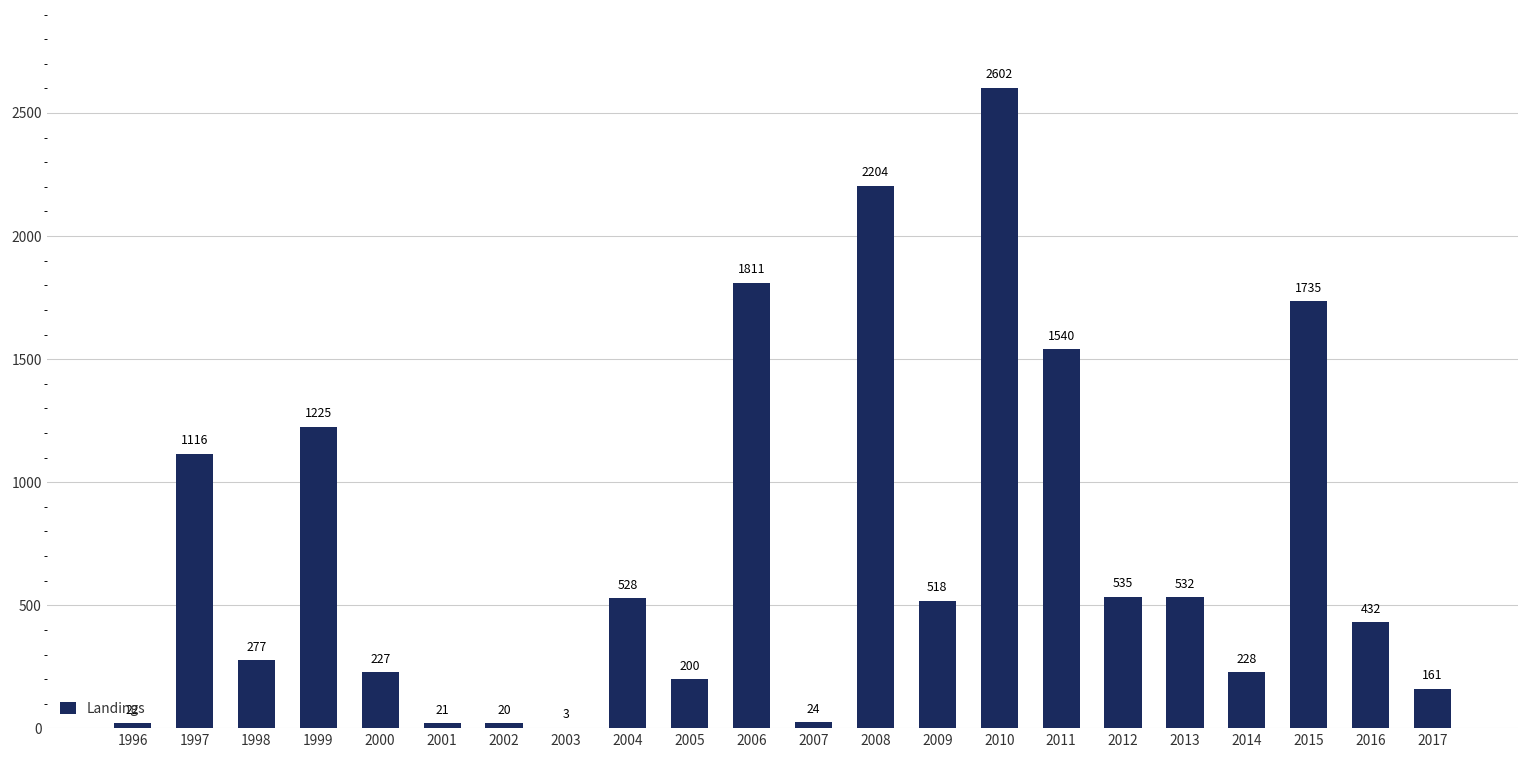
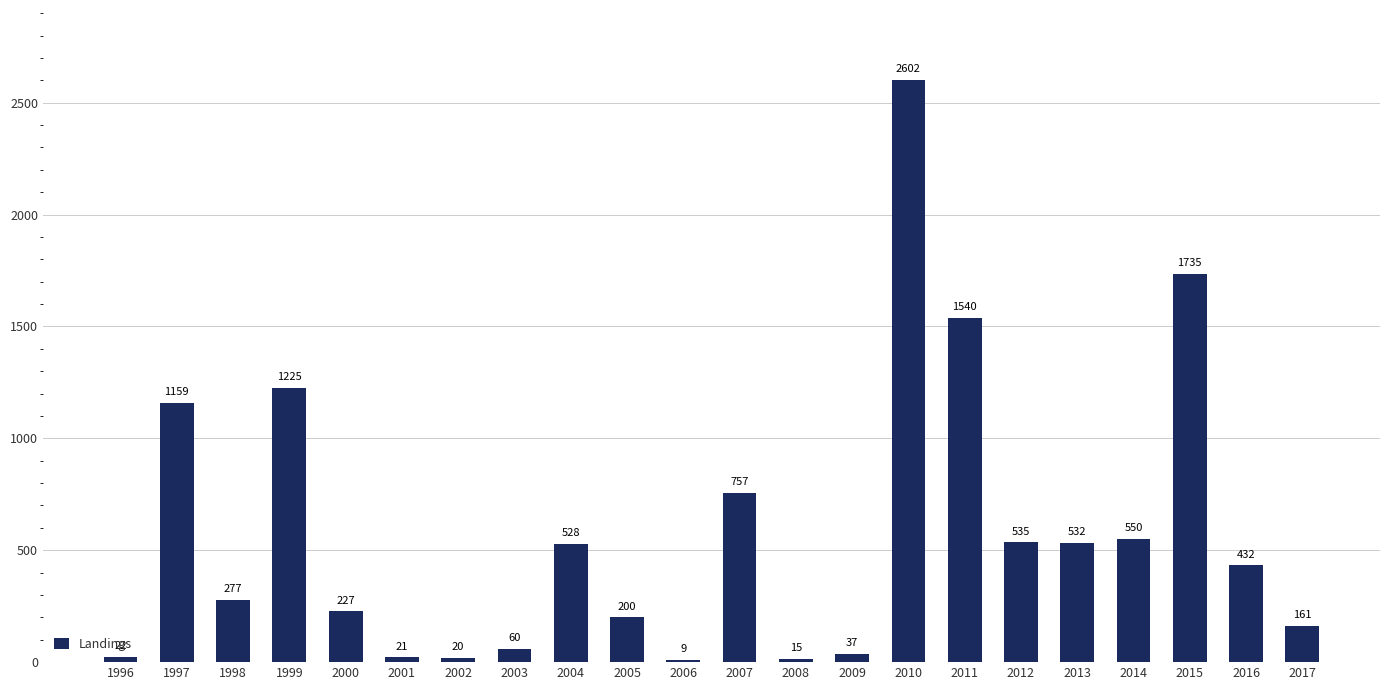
1997: 1116 -> 1159
2003: 3 -> 60
2006: 1811 -> 9
2007: 24 -> 757
2008: 2204 -> 15
2009: 518 -> 37
2014: 228 -> 550
